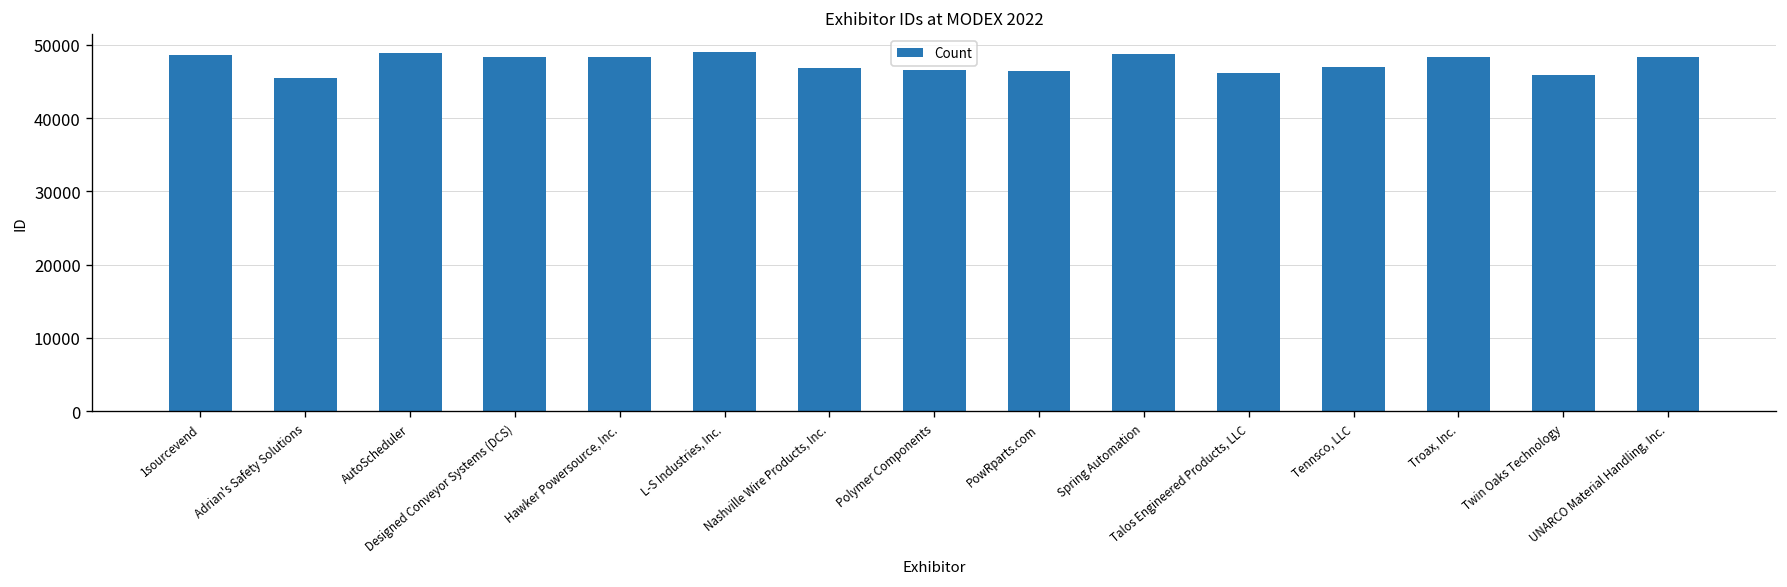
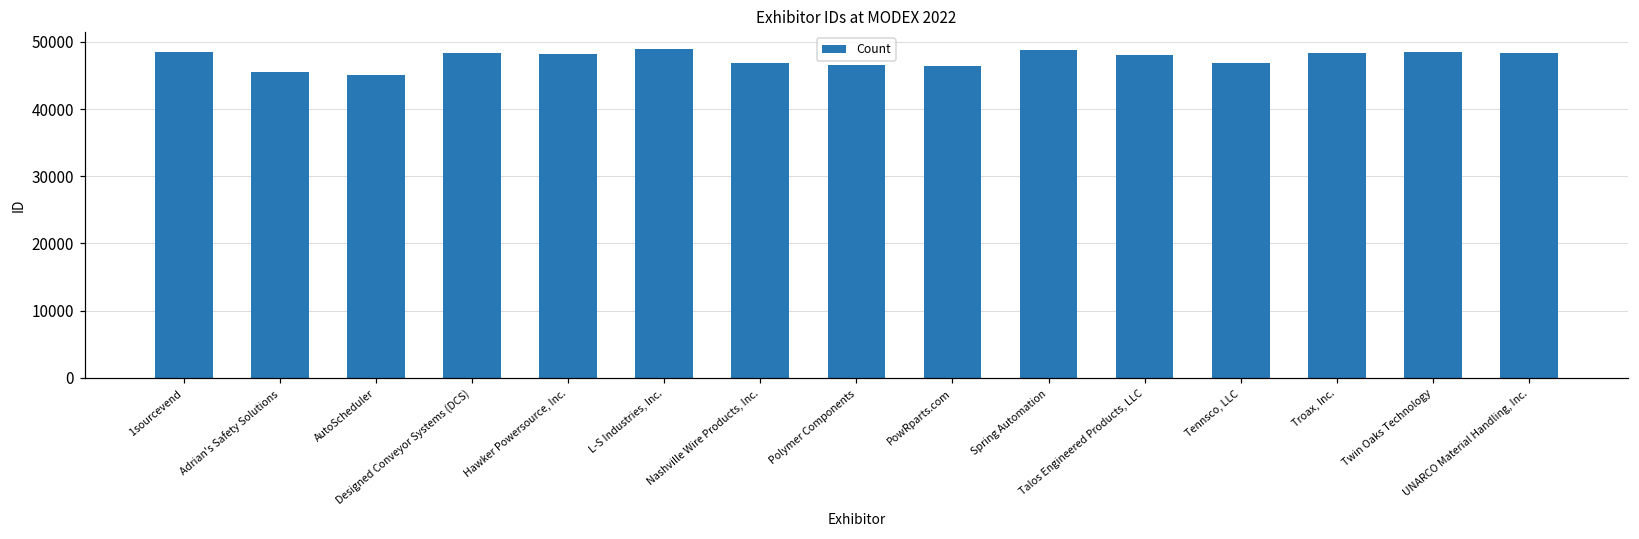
AutoScheduler: 49000 -> 45000
Talos Engineered Products, LLC: 46000 -> 48000
Twin Oaks Technology: 46000 -> 49000
